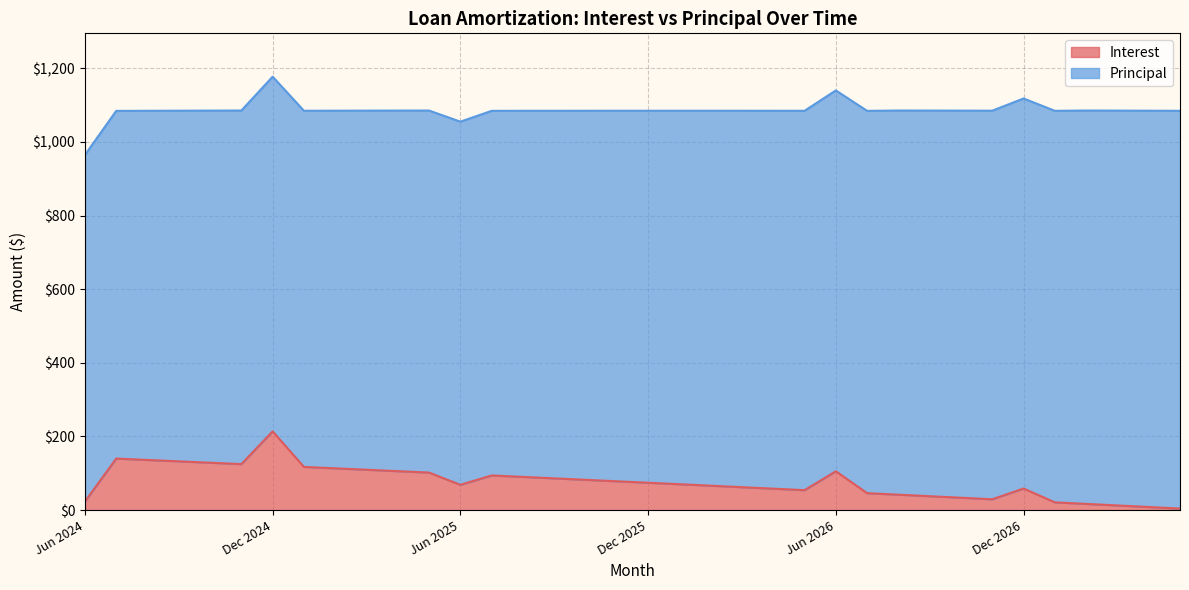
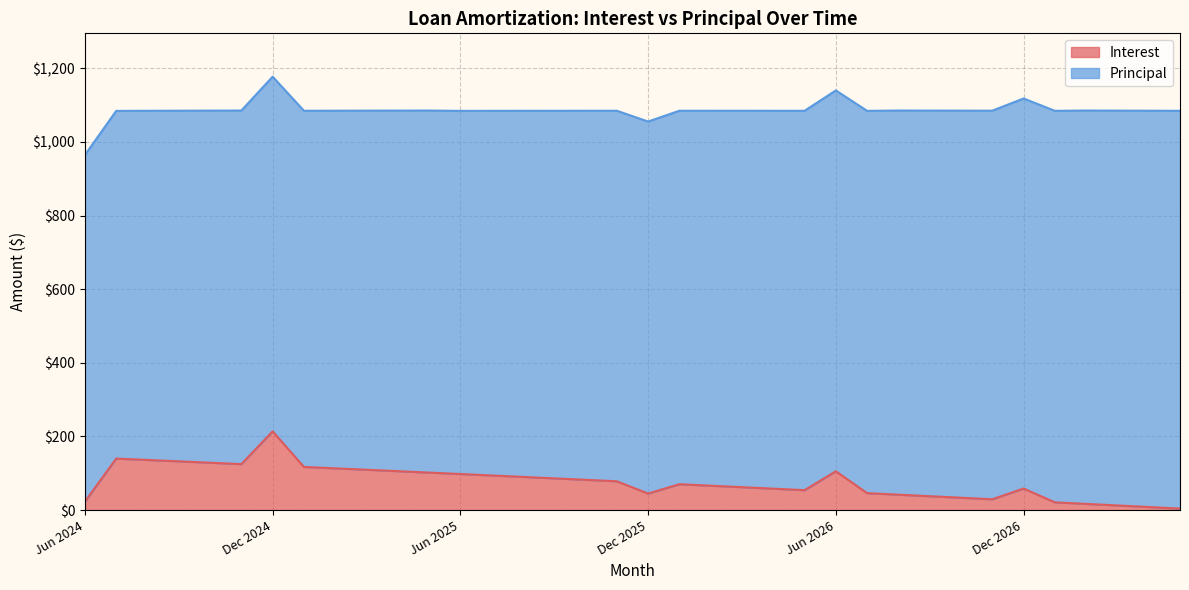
Interest, Jun 2025: $70 -> $100
Interest, Dec 2025: $70 -> $50
